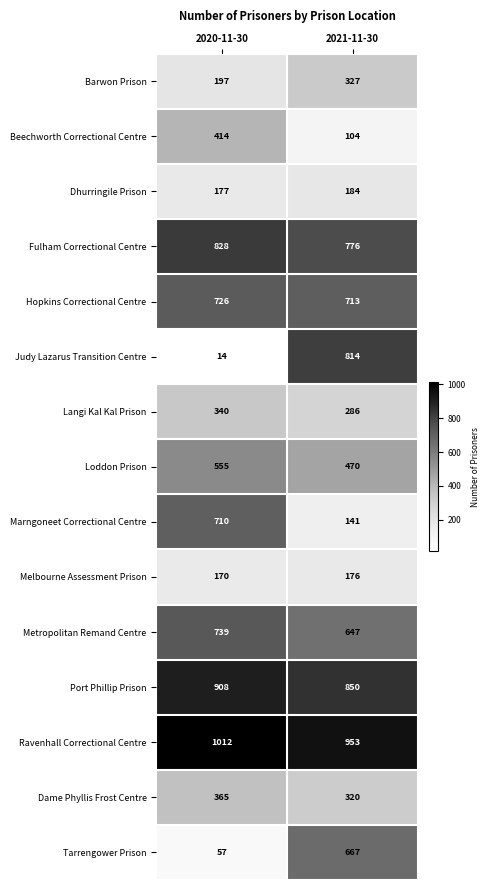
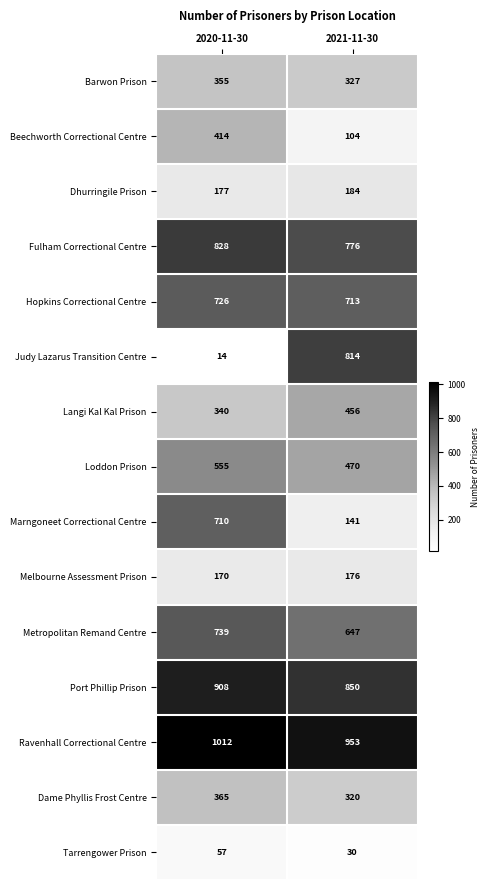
Barwon Prison, 2020-11-30: 197 -> 355
Langi Kal Kal Prison, 2021-11-30: 286 -> 456
Tarrengower Prison, 2021-11-30: 667 -> 30
